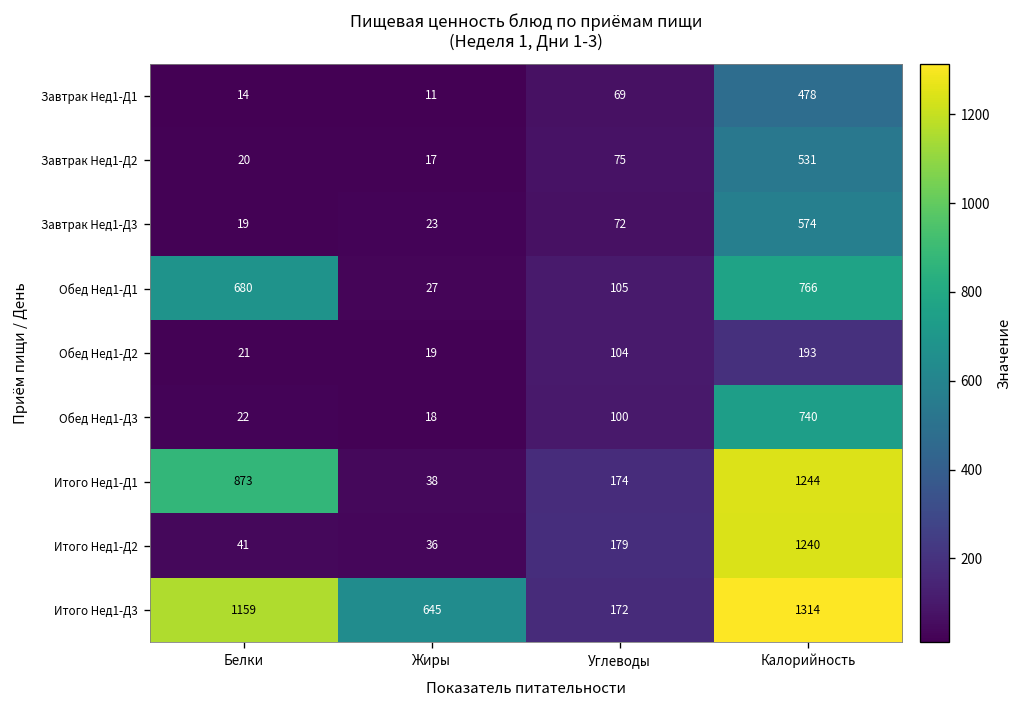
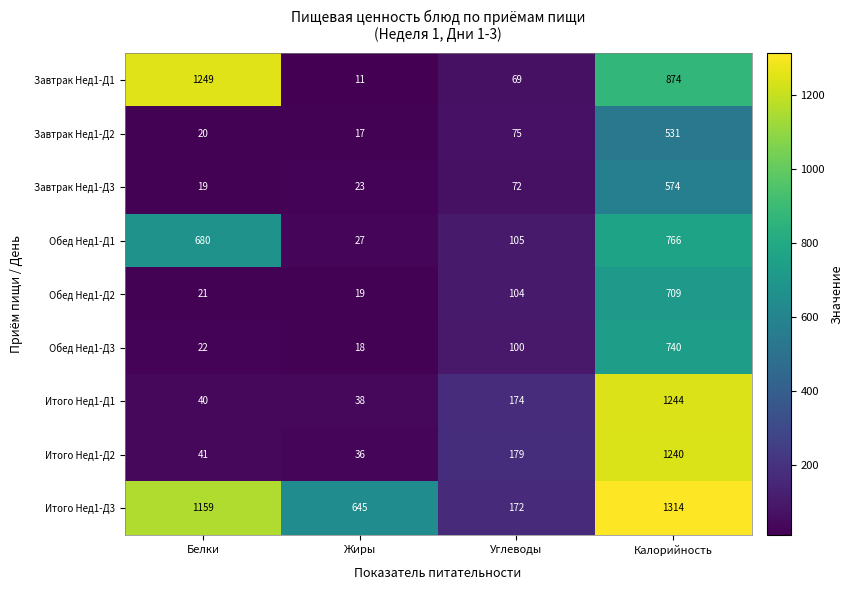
Завтрак Нед1-Д1, Белки: 14 -> 1249
Завтрак Нед1-Д1, Калорийность: 478 -> 874
Обед Нед1-Д2, Калорийность: 193 -> 709
Итого Нед1-Д1, Белки: 873 -> 40
